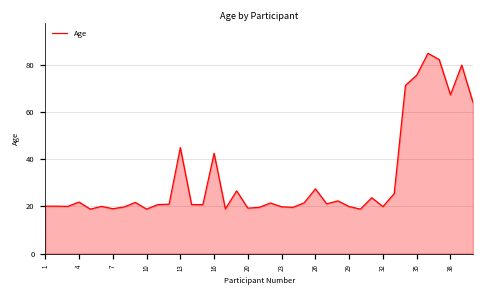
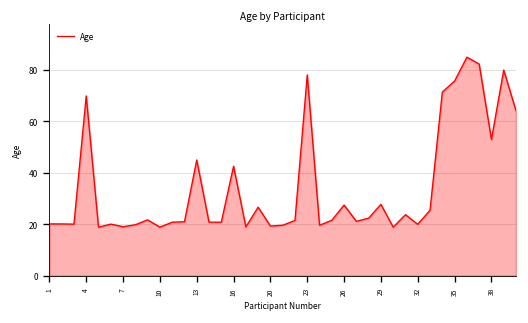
4: 22 -> 70
23: 20 -> 78
29: 20 -> 28
38: 67 -> 53
